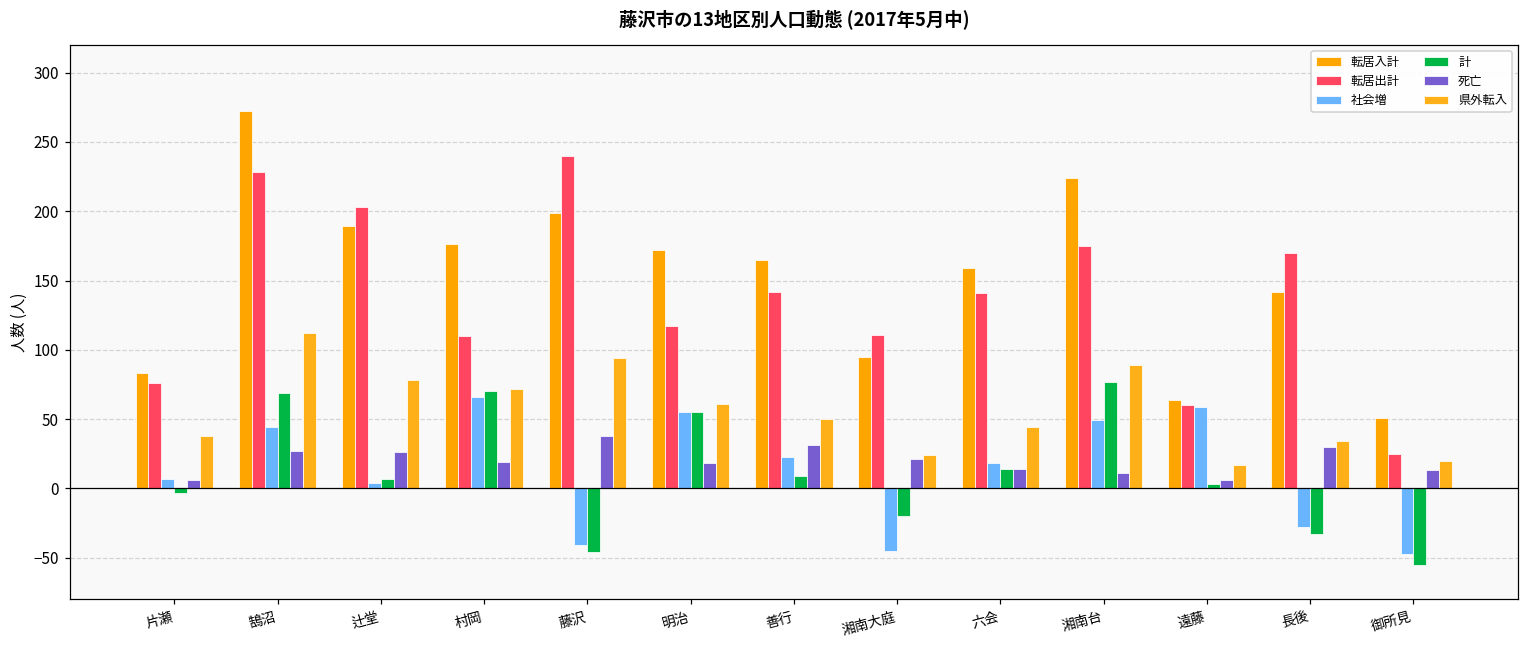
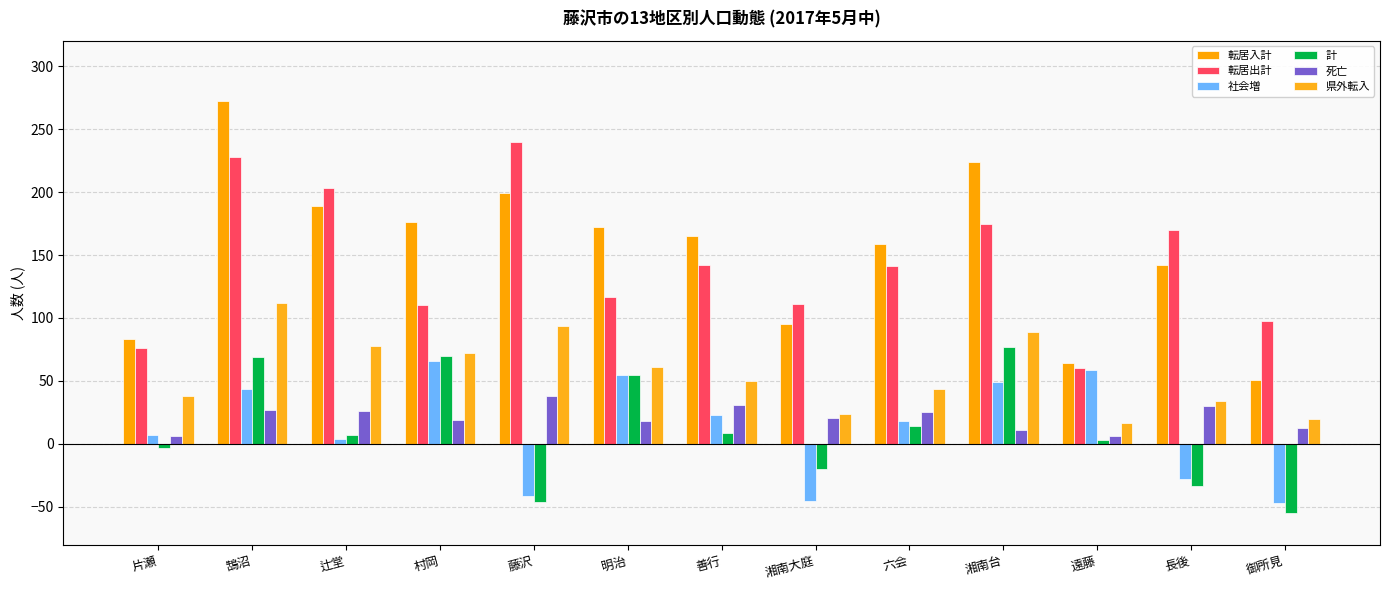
死亡, 六会: 14 -> 25
転居出計, 御所見: 25 -> 98
